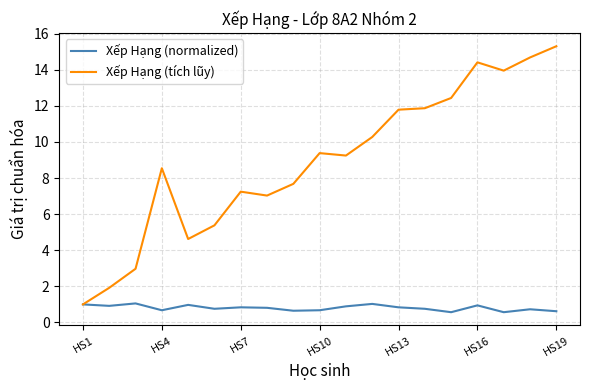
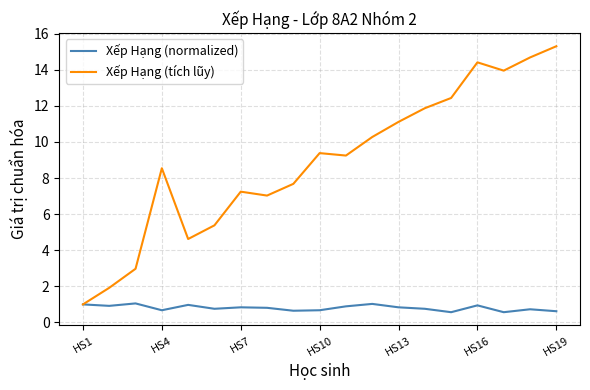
Xếp Hạng (tích lũy), HS13: 11.8 -> 11.1
